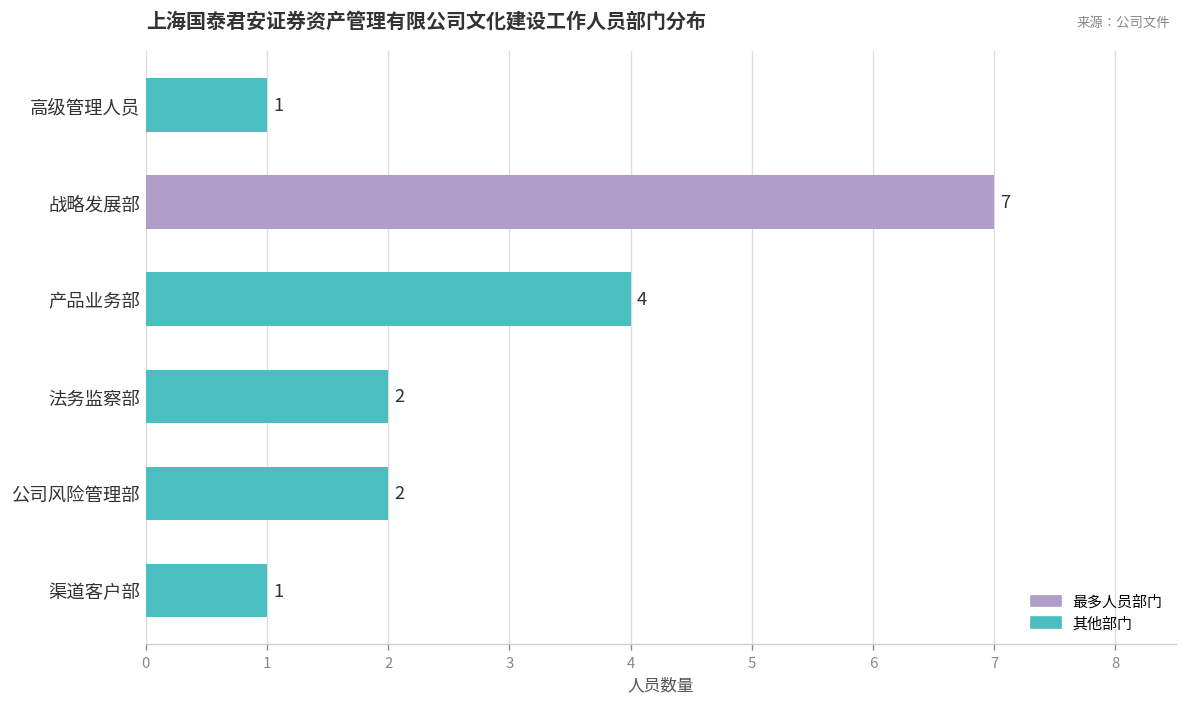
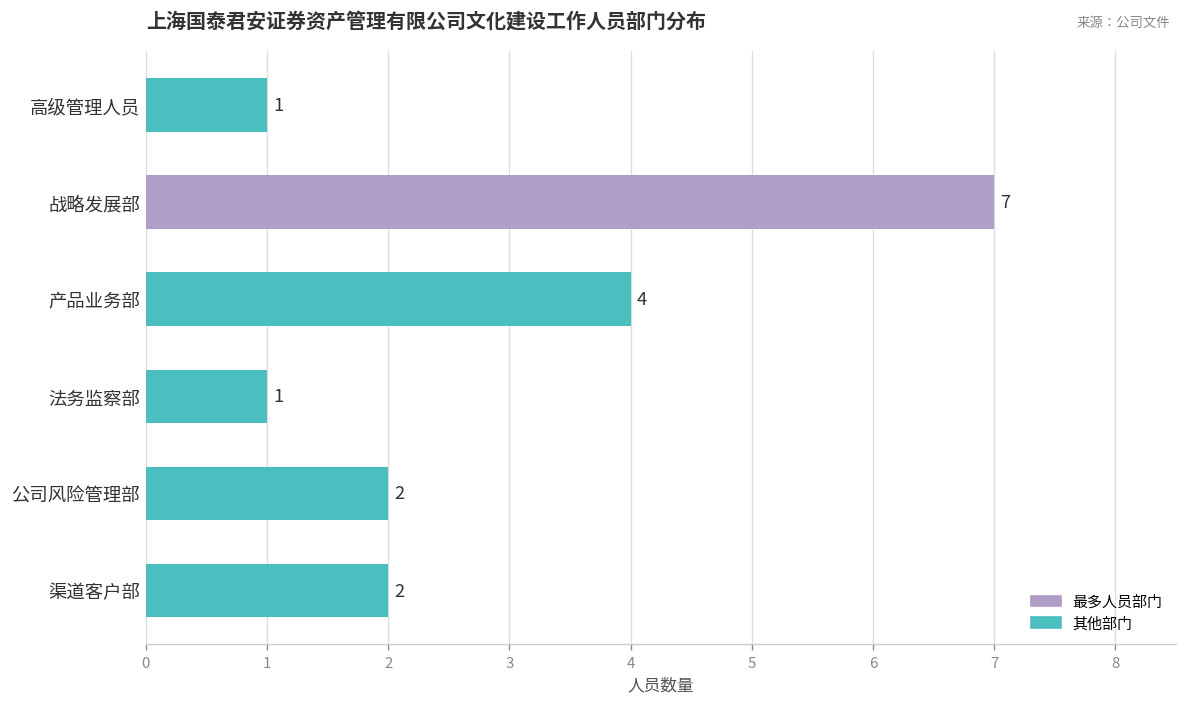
法务监察部: 2 -> 1
渠道客户部: 1 -> 2
